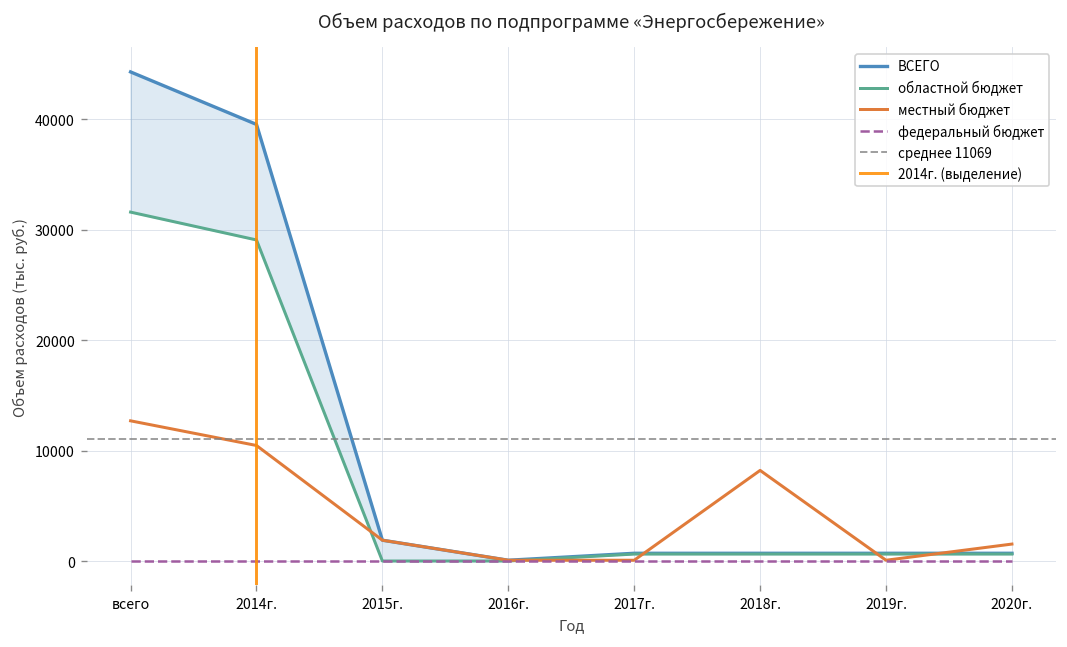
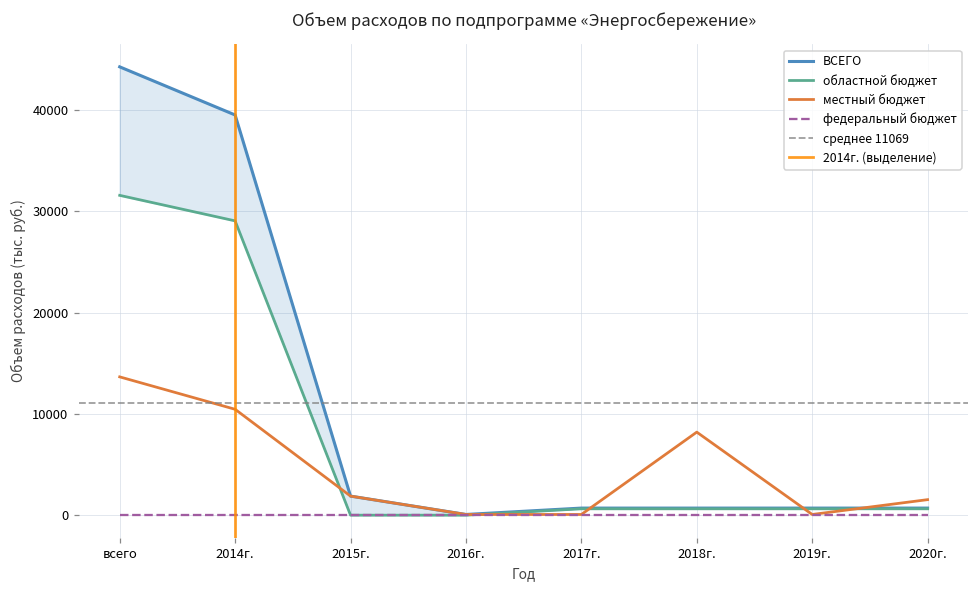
местный бюджет, всего: 13000 -> 14000
